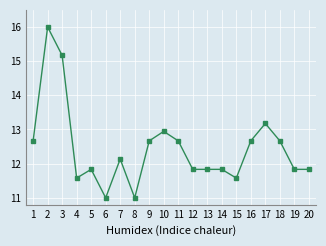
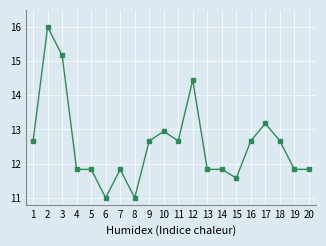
4: 11.6 -> 11.8
7: 12.1 -> 11.8
12: 11.8 -> 14.4
